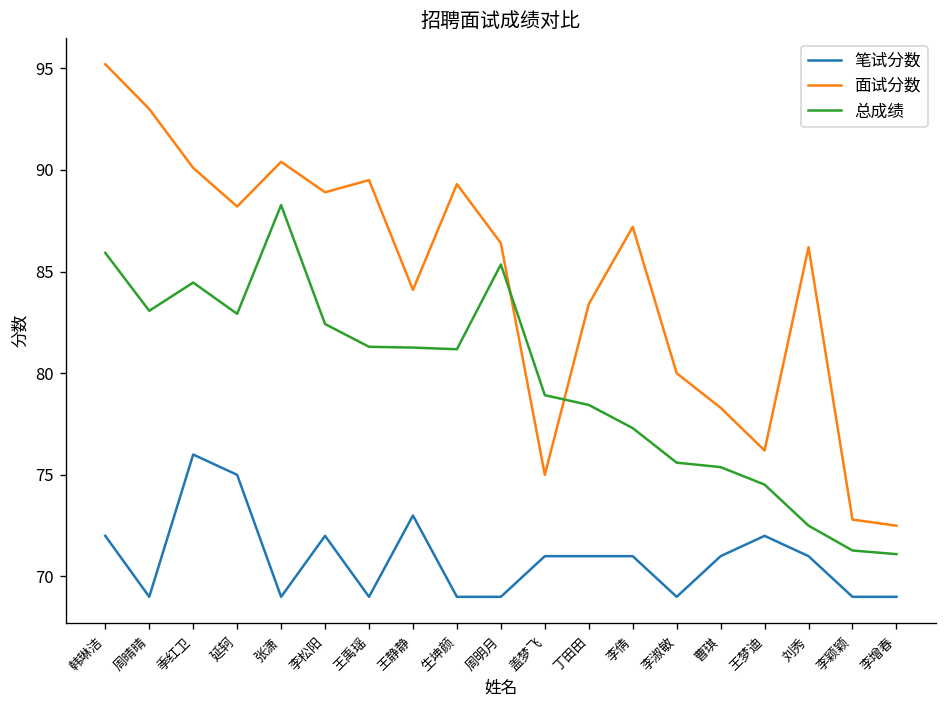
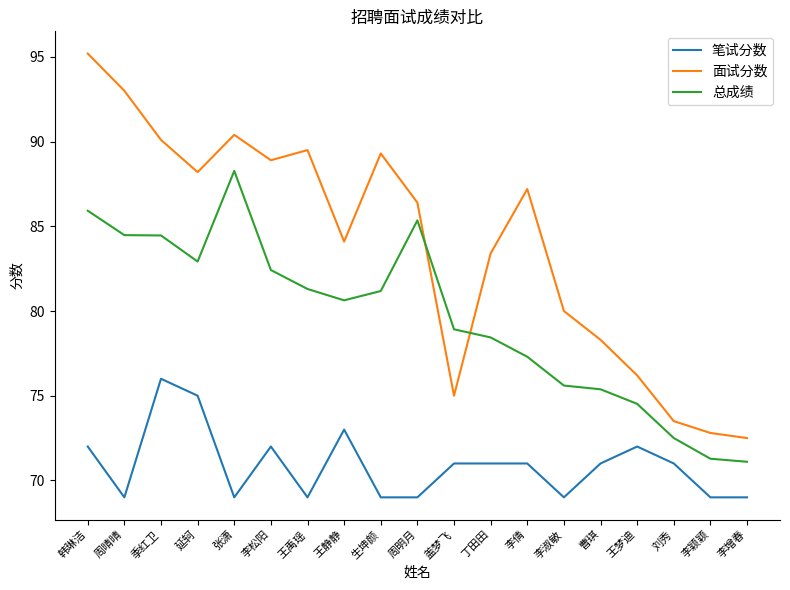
总成绩, 周晴晴: 83.1 -> 84.5
总成绩, 王静静: 81.3 -> 80.6
面试分数, 刘秀: 86.2 -> 73.5
